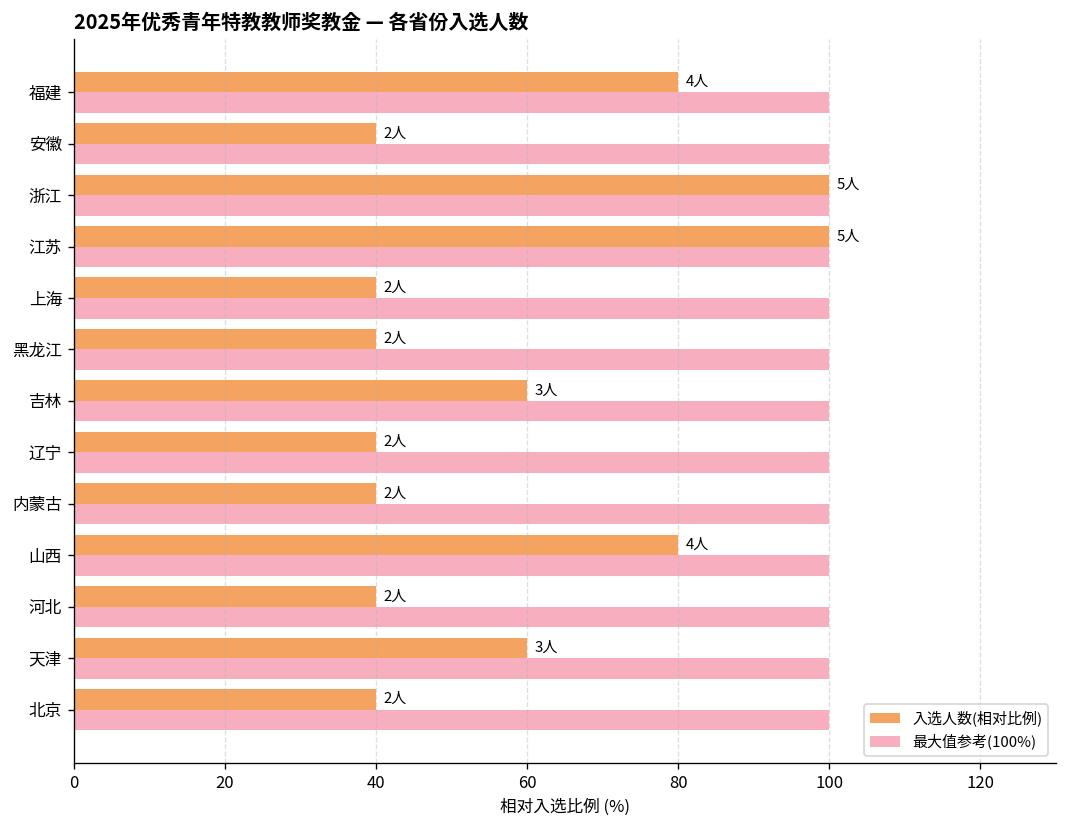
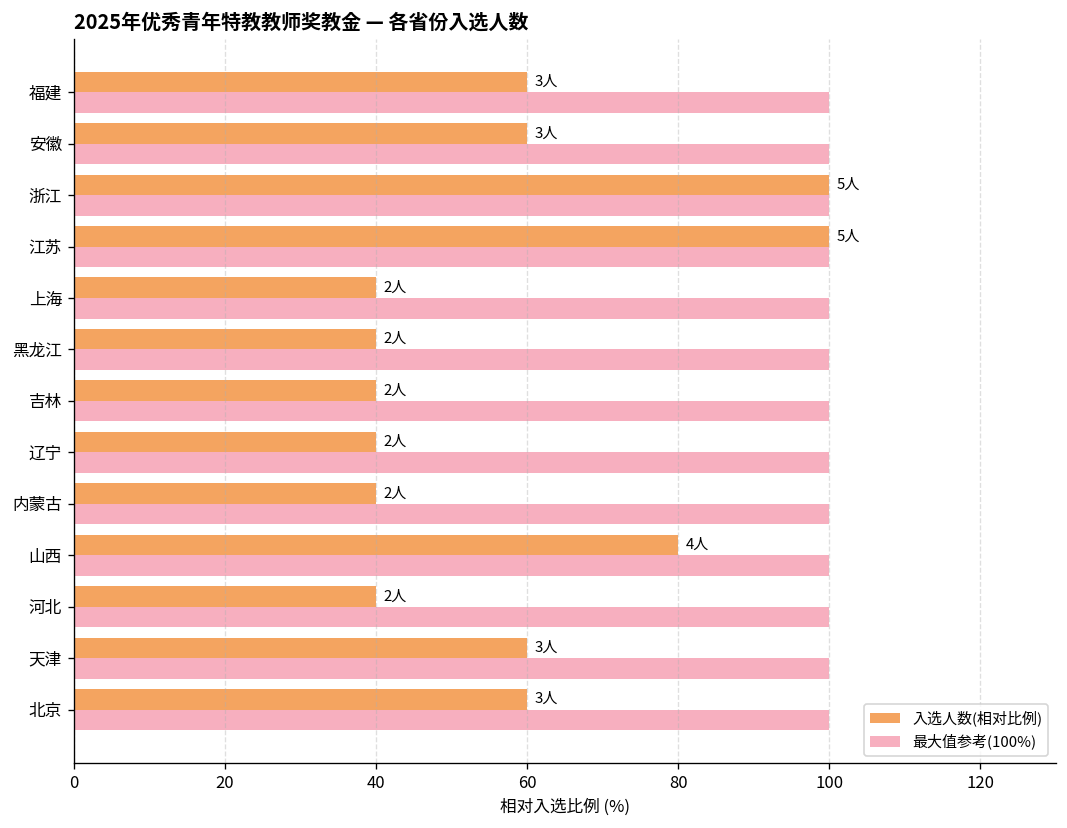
入选人数(相对比例), 福建: 4人 -> 3人
入选人数(相对比例), 安徽: 2人 -> 3人
入选人数(相对比例), 吉林: 3人 -> 2人
入选人数(相对比例), 北京: 2人 -> 3人
